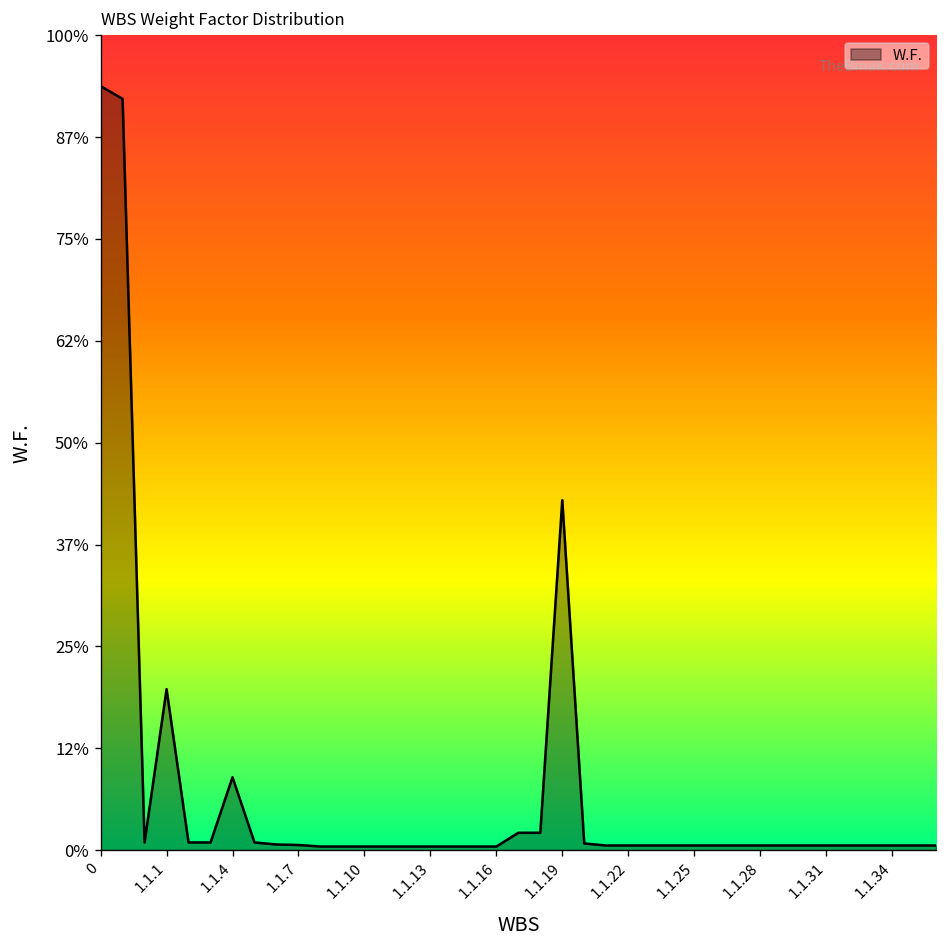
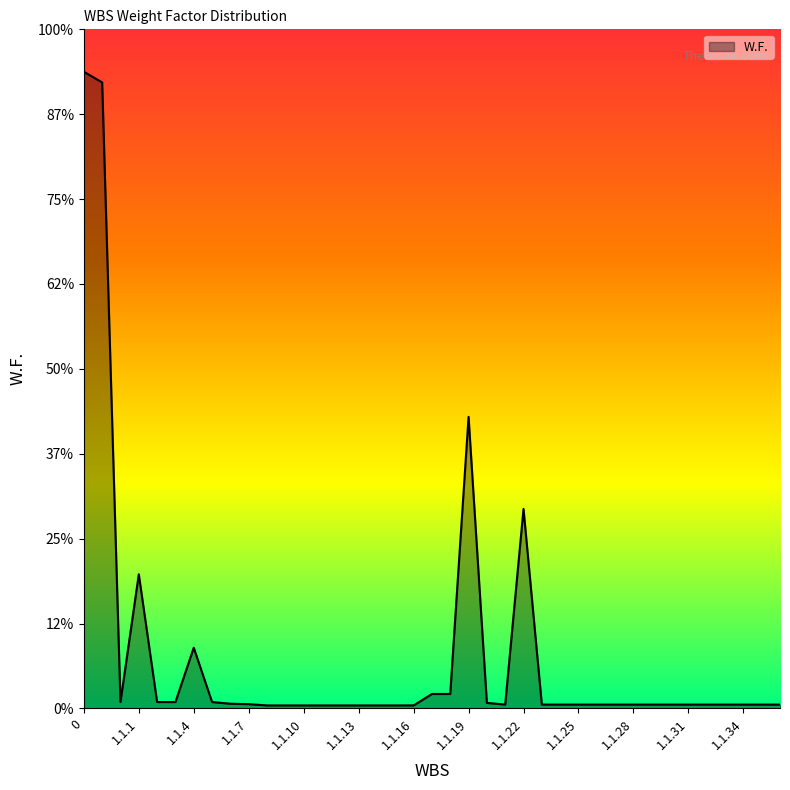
1.1.22: 1% -> 29%
